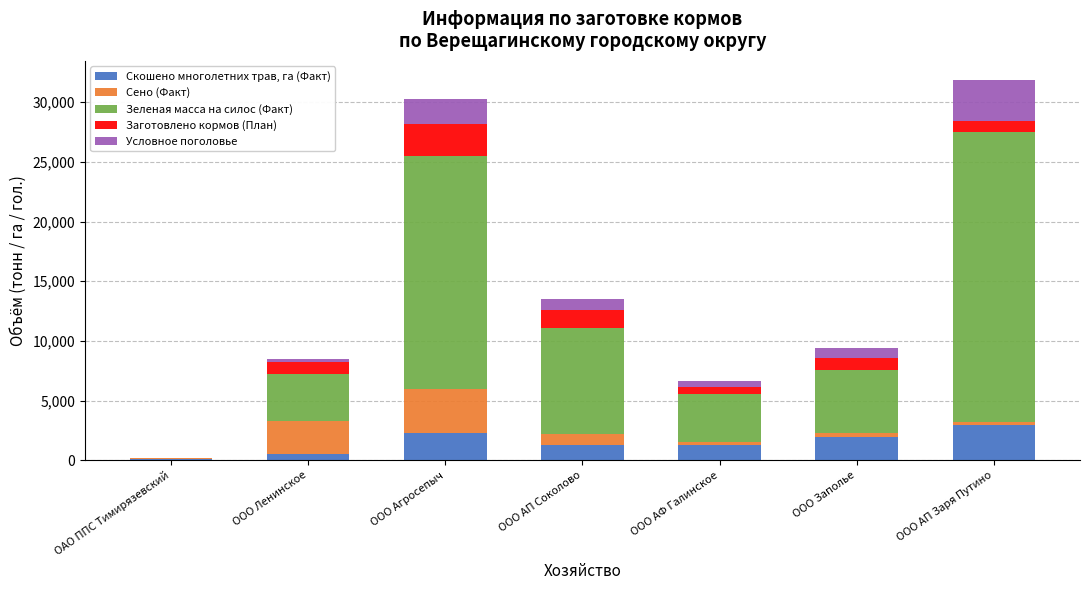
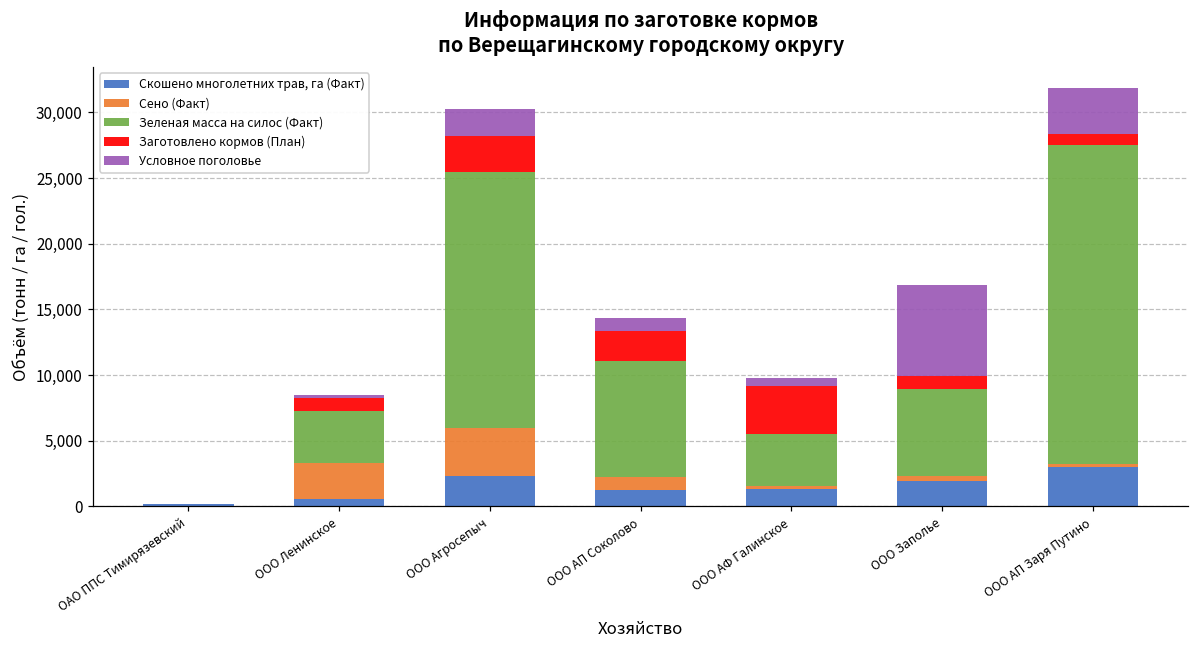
Заготовлено кормов (План), ООО АП Соколово: 1,500 -> 2,300
Заготовлено кормов (План), ООО АФ Галинское: 600 -> 3,700
Зеленая масса на силос (Факт), ООО Заполье: 5,300 -> 6,600
Условное поголовье, ООО Заполье: 900 -> 6,900
